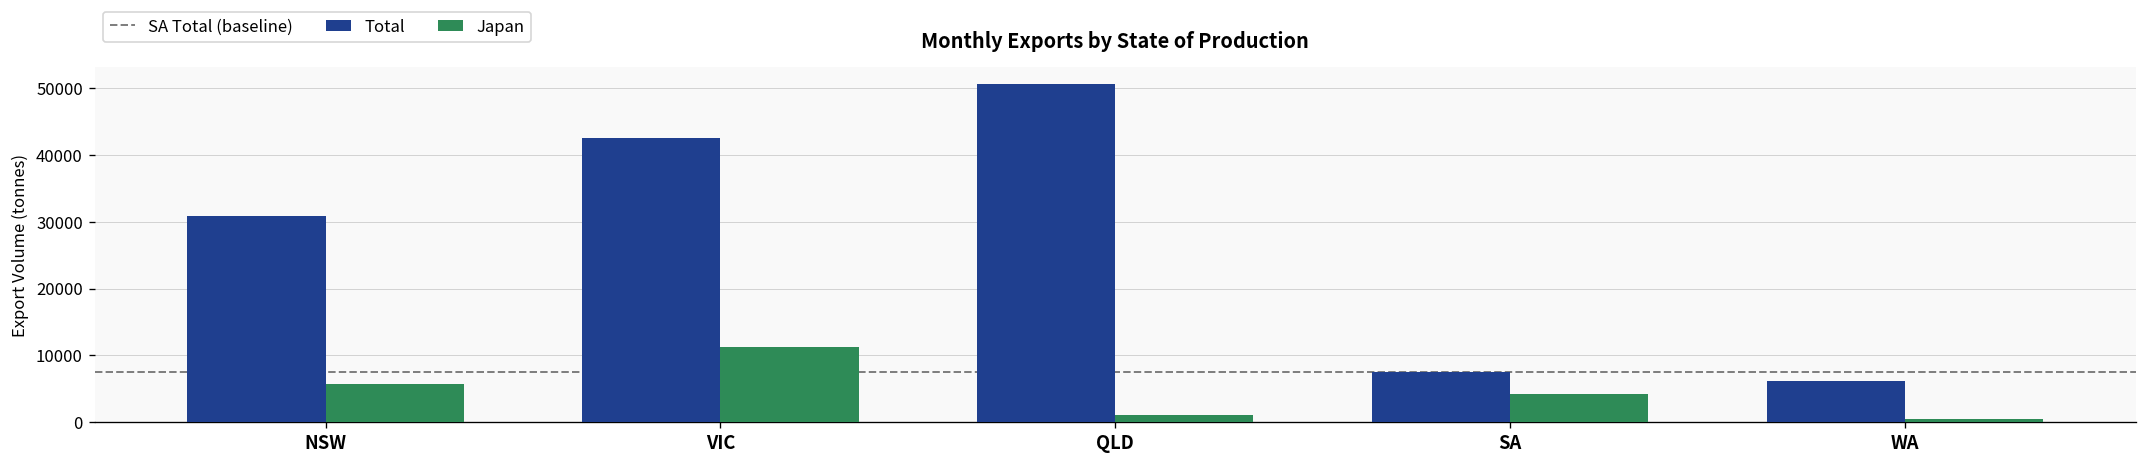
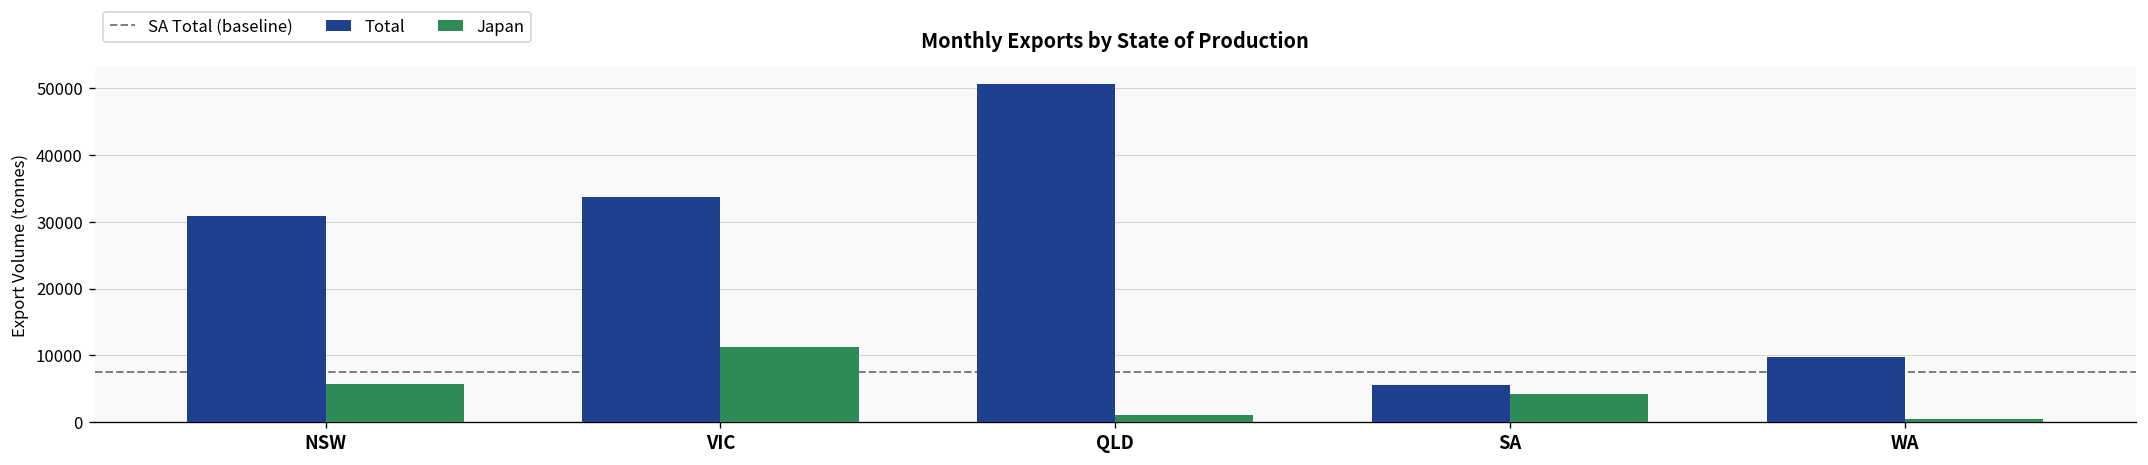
Total, VIC: 43000 -> 34000
Total, SA: 8000 -> 6000
Total, WA: 6000 -> 10000
